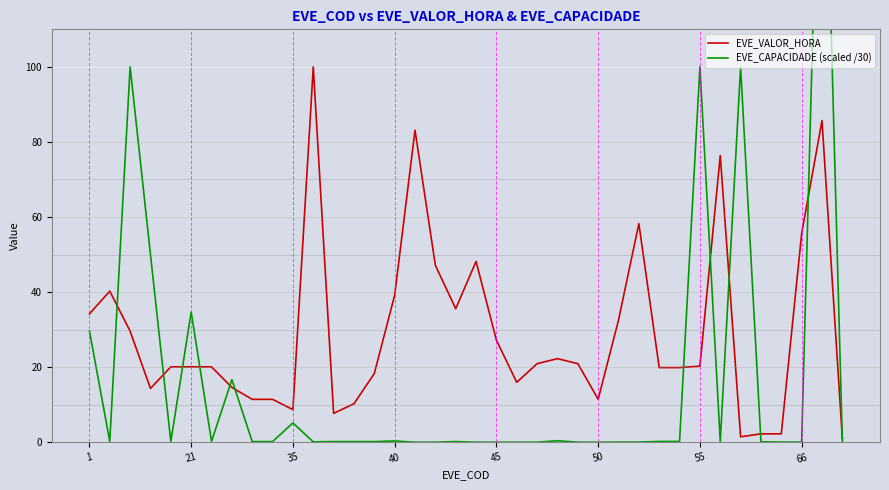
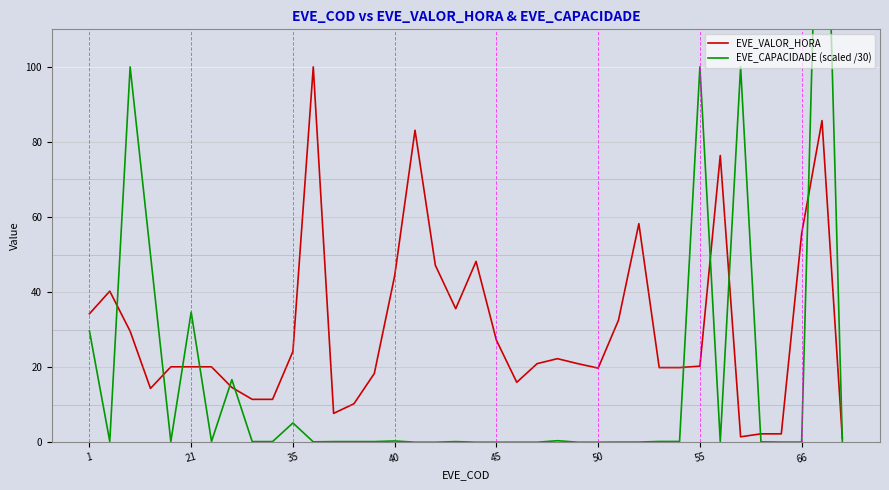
EVE_VALOR_HORA, 35: 9 -> 24
EVE_VALOR_HORA, 40: 39 -> 44
EVE_VALOR_HORA, 50: 11 -> 20
